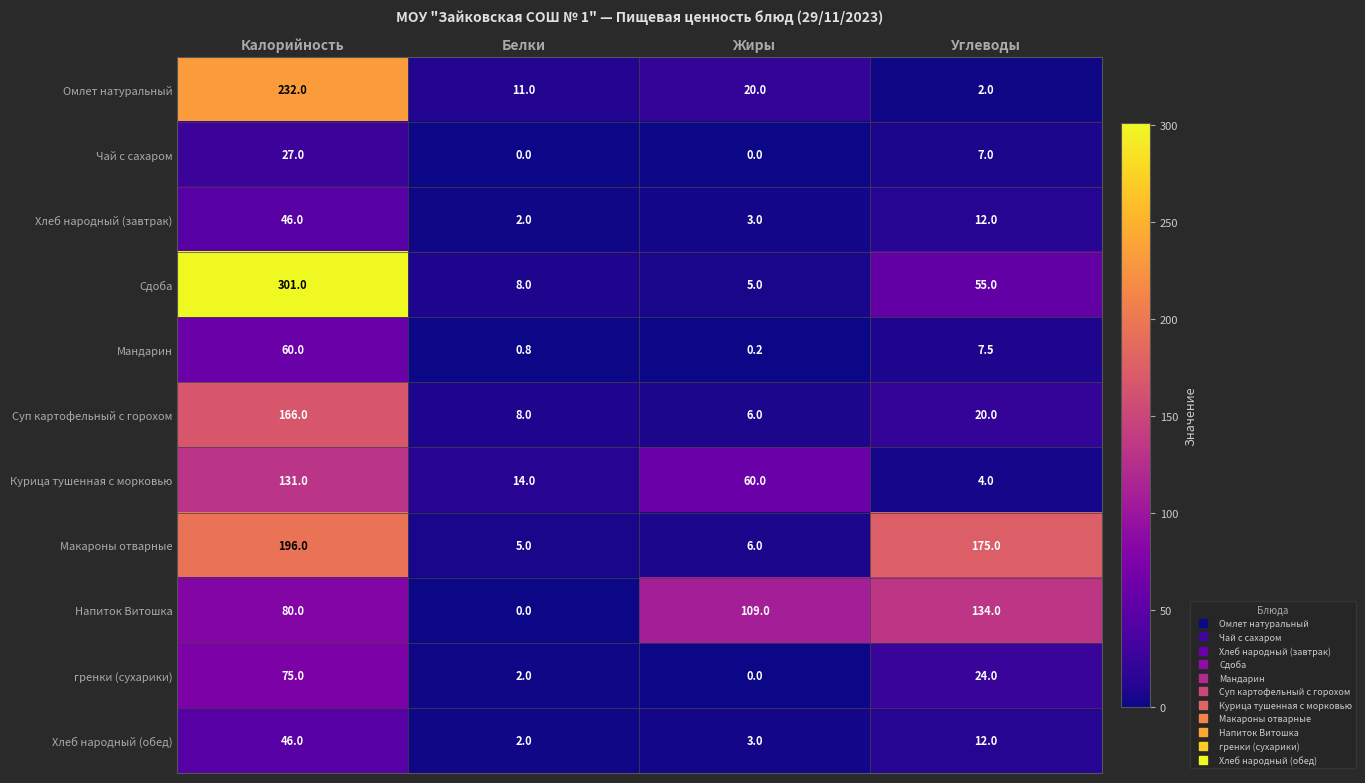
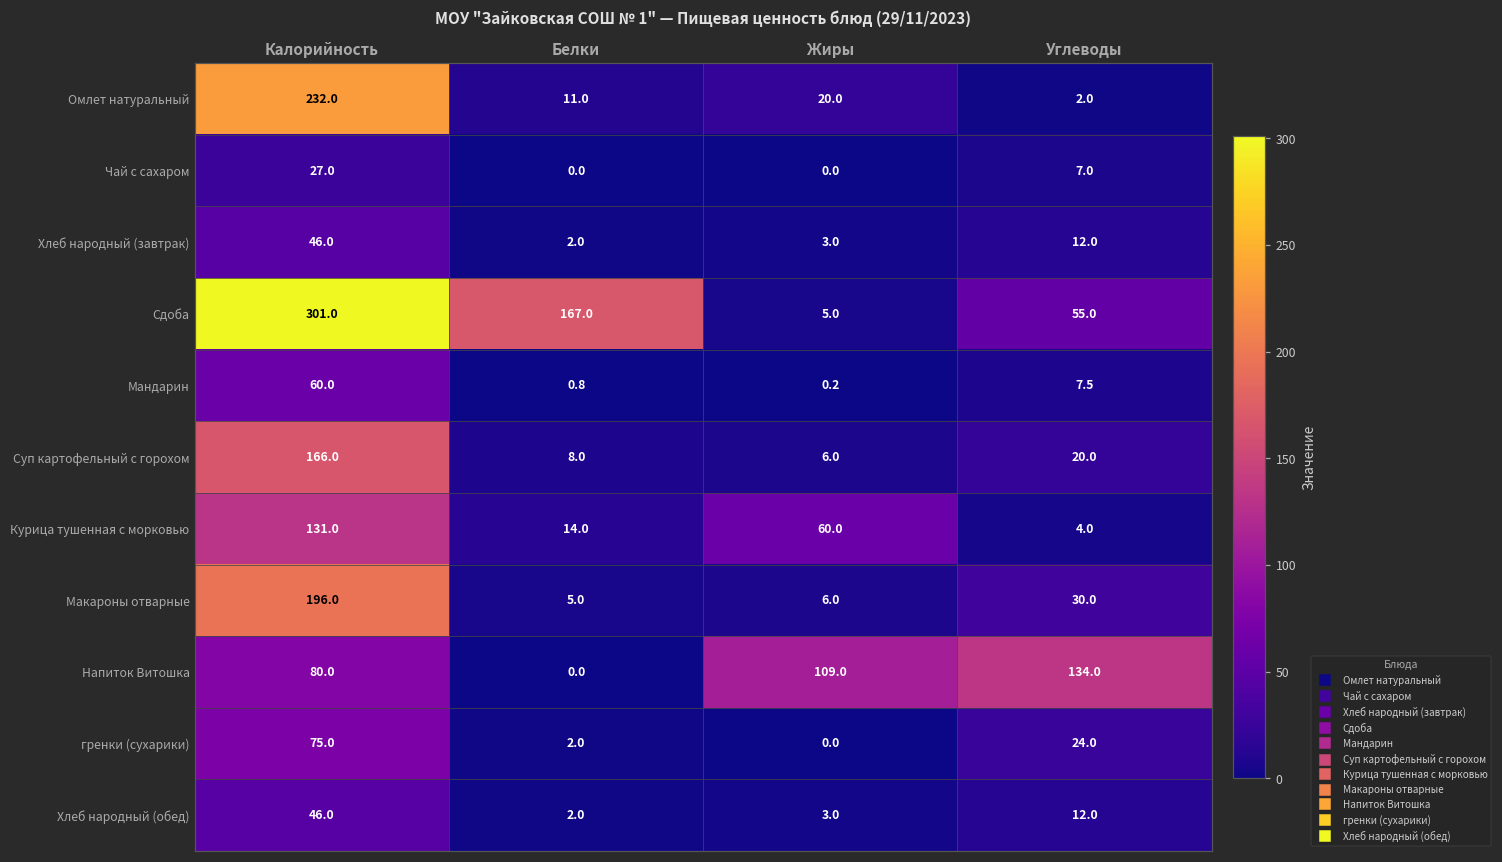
Сдоба, Белки: 8.0 -> 167.0
Макароны отварные, Углеводы: 175.0 -> 30.0
